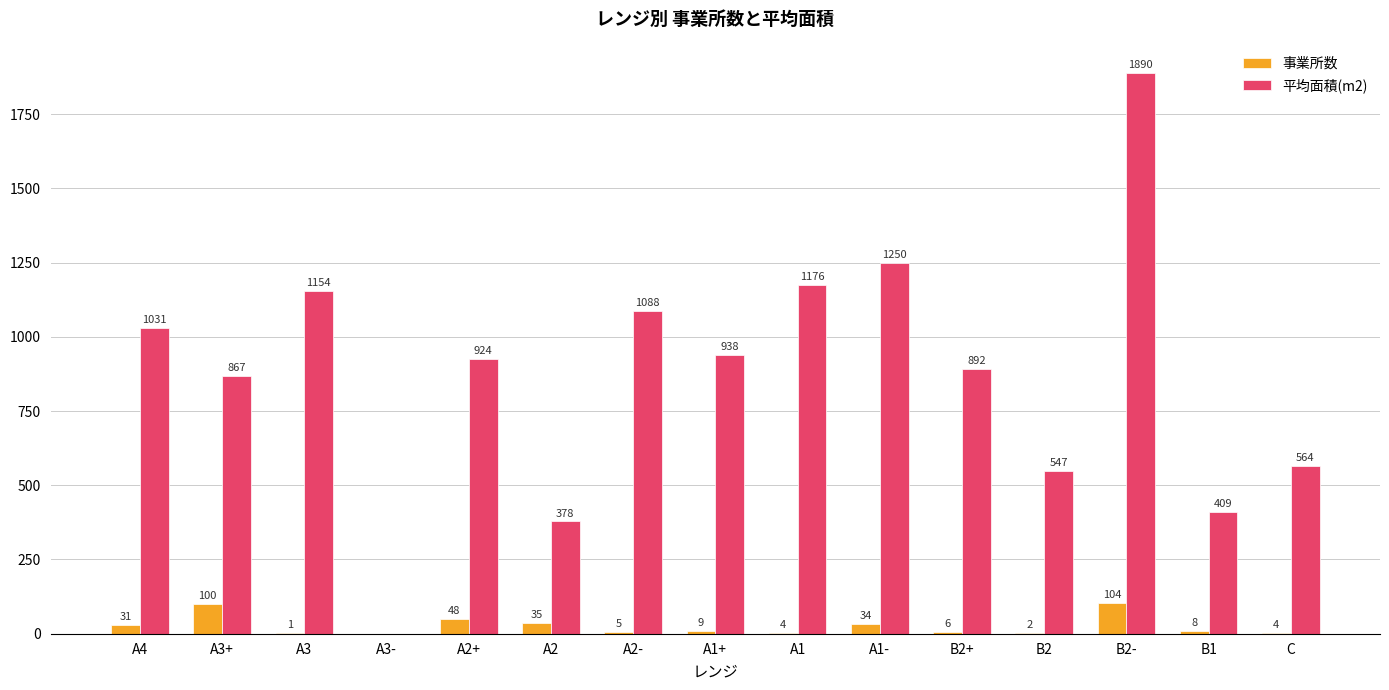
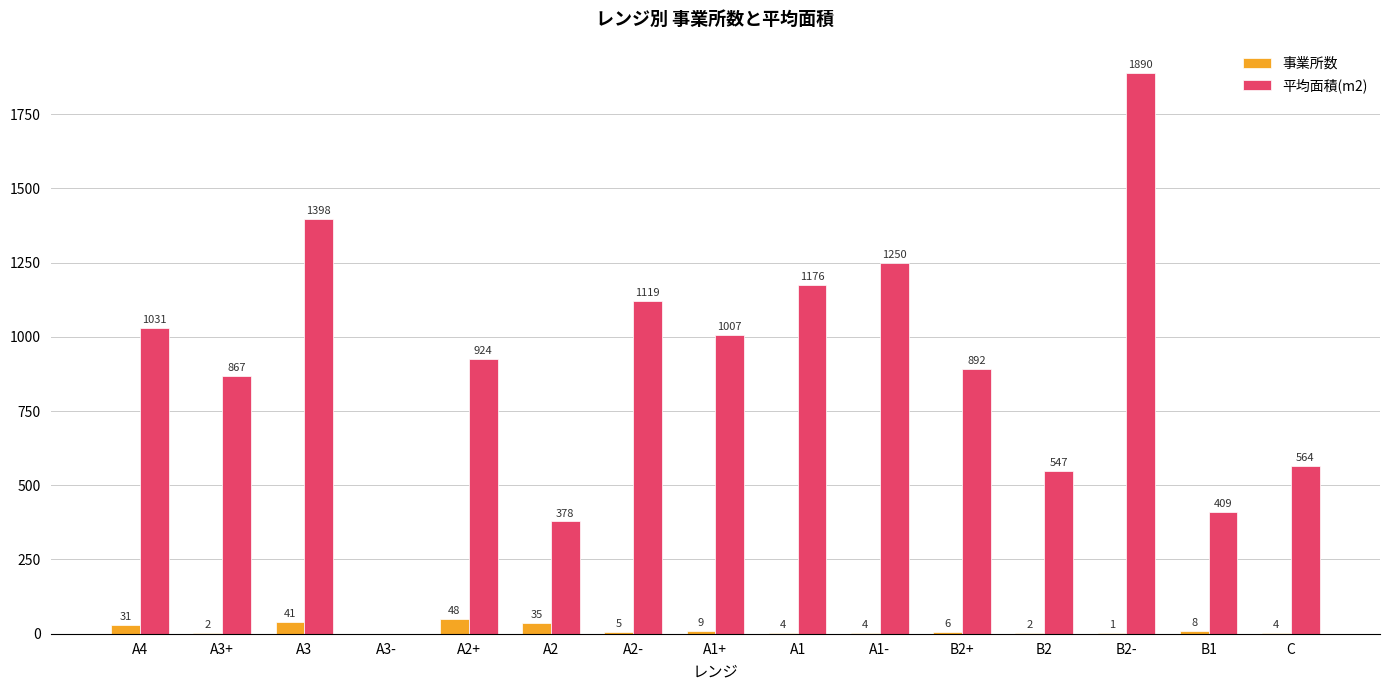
事業所数, A3+: 100 -> 2
事業所数, A3: 1 -> 41
平均面積(m2), A3: 1154 -> 1398
平均面積(m2), A2-: 1088 -> 1119
平均面積(m2), A1+: 938 -> 1007
事業所数, A1-: 34 -> 4
事業所数, B2-: 104 -> 1
